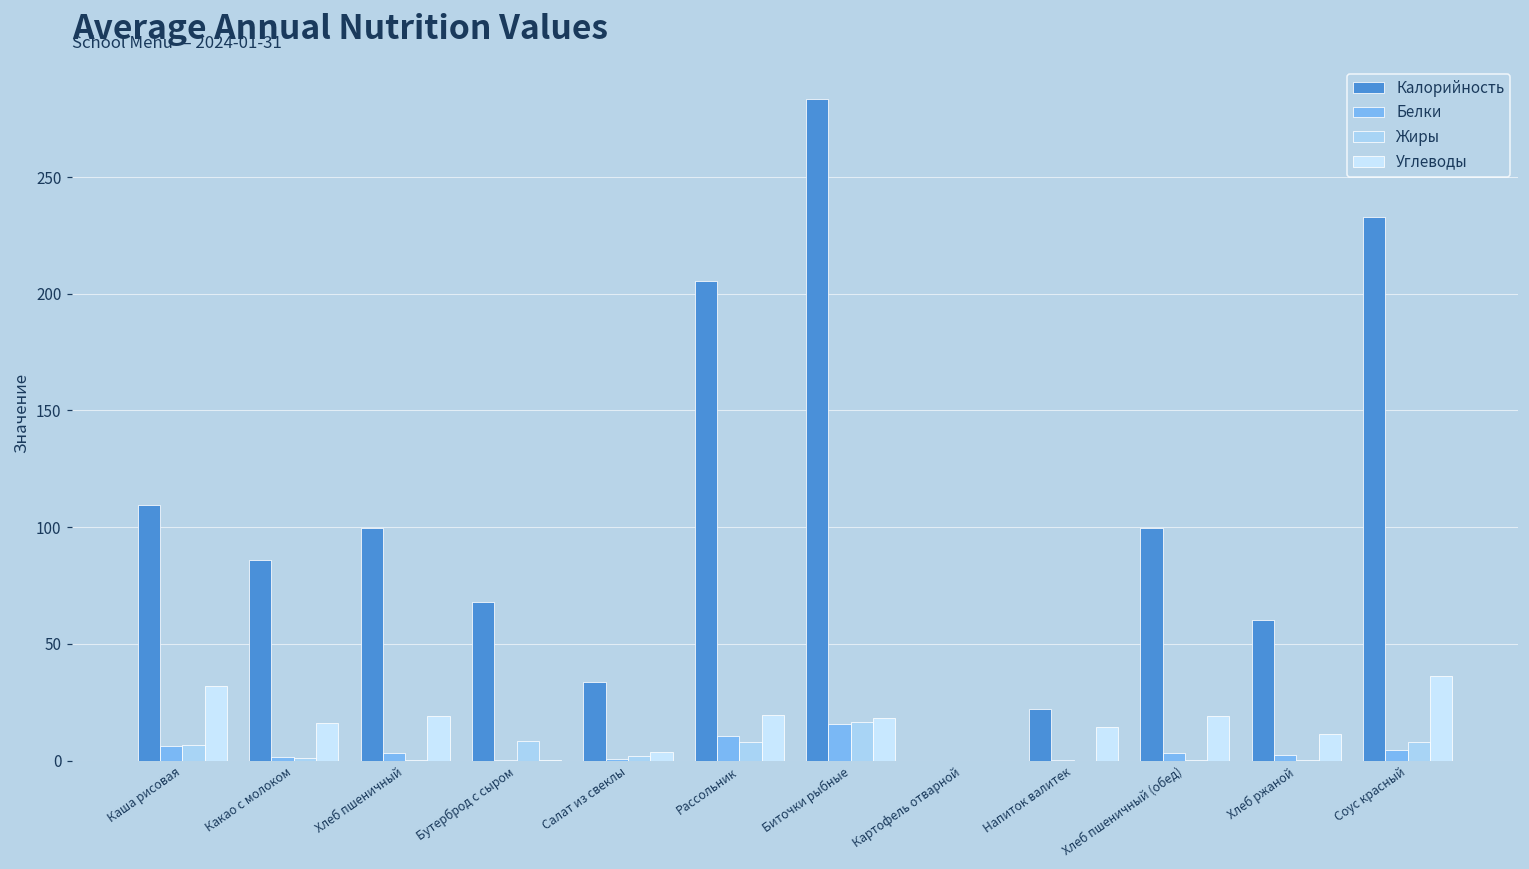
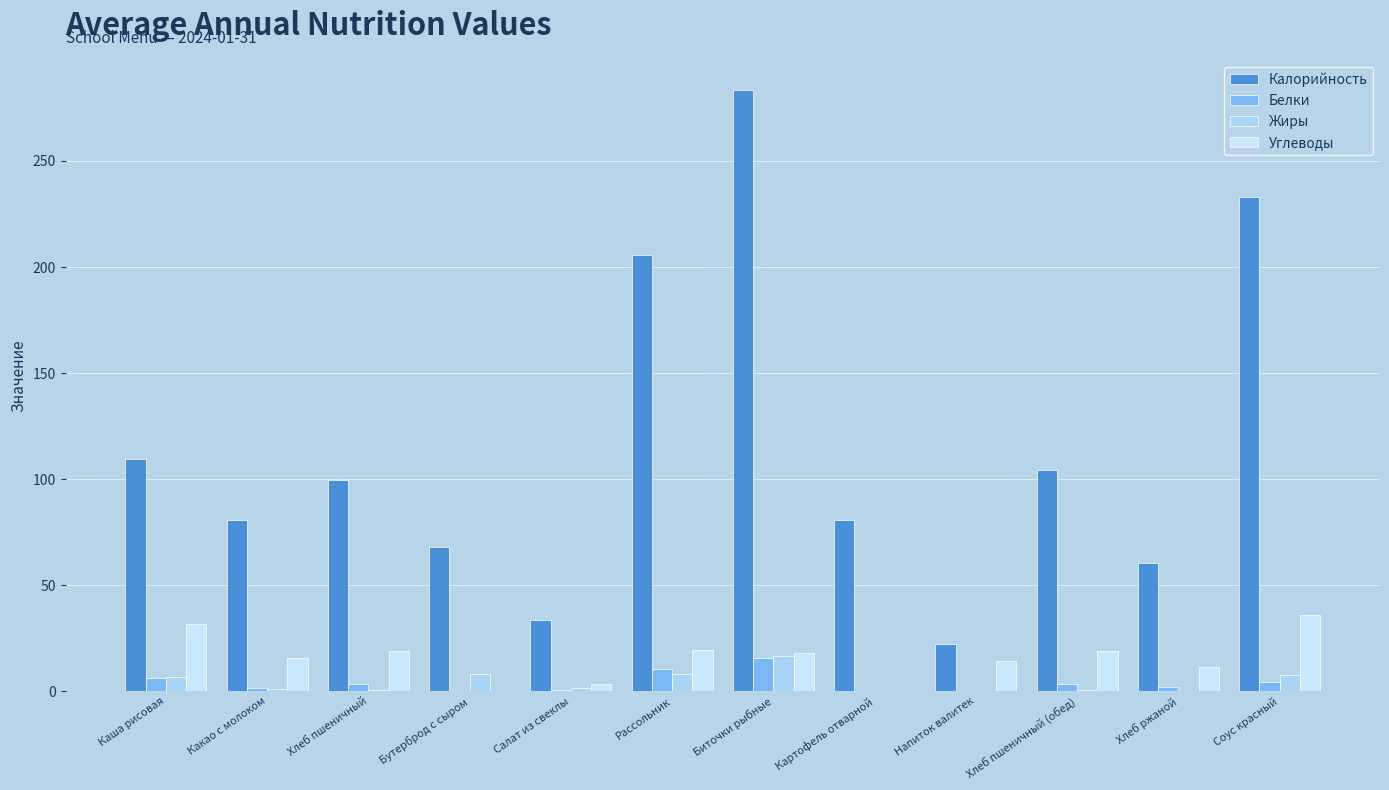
Калорийность, Какао с молоком: 86 -> 81
Калорийность, Картофель отварной: 0 -> 81
Калорийность, Хлеб пшеничный (обед): 100 -> 105
